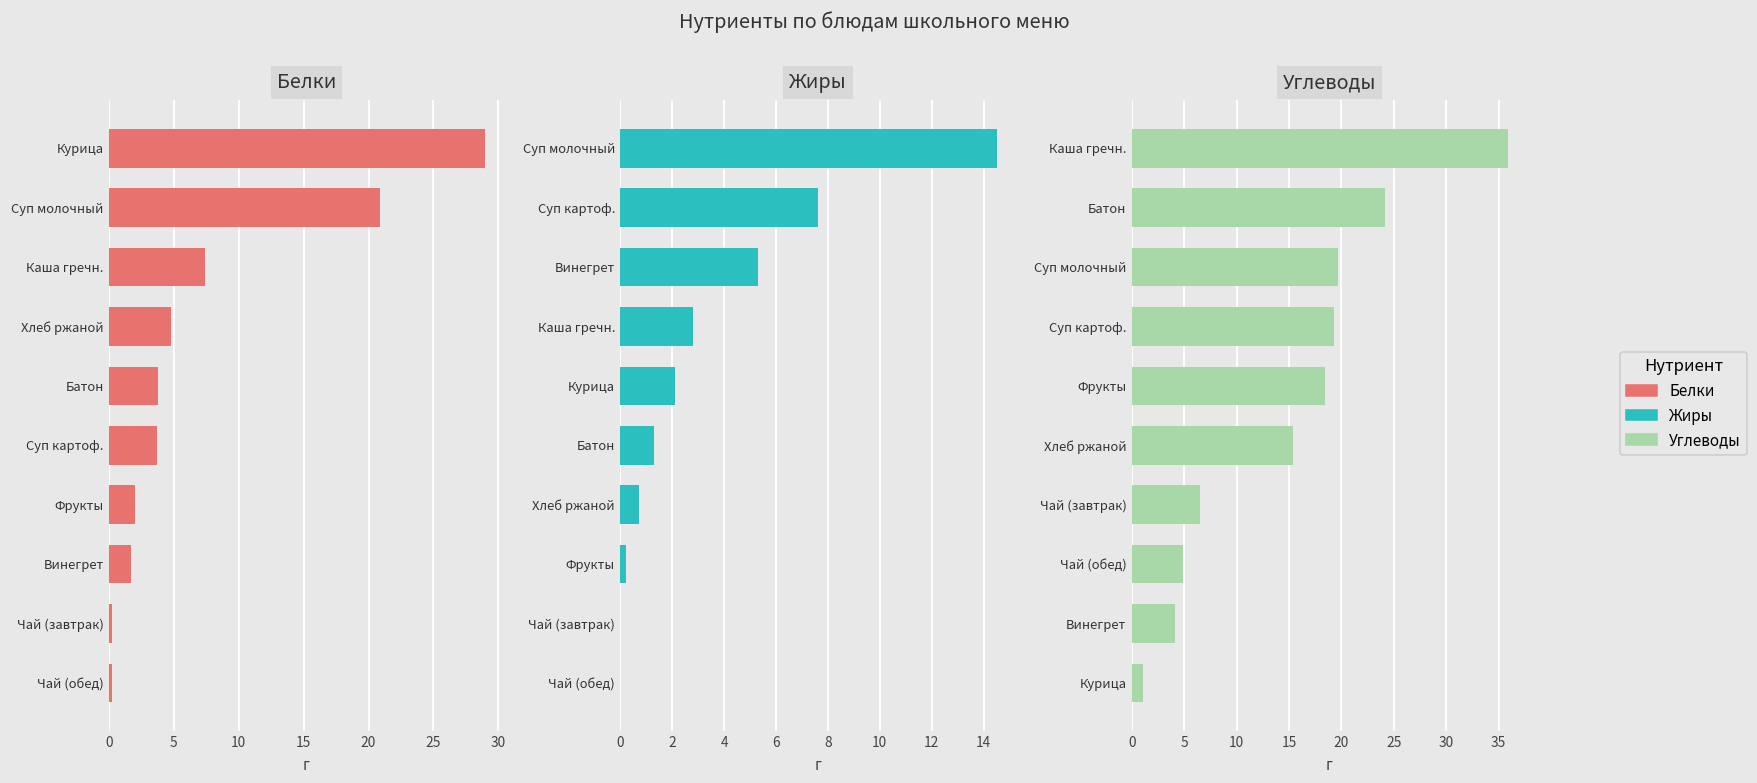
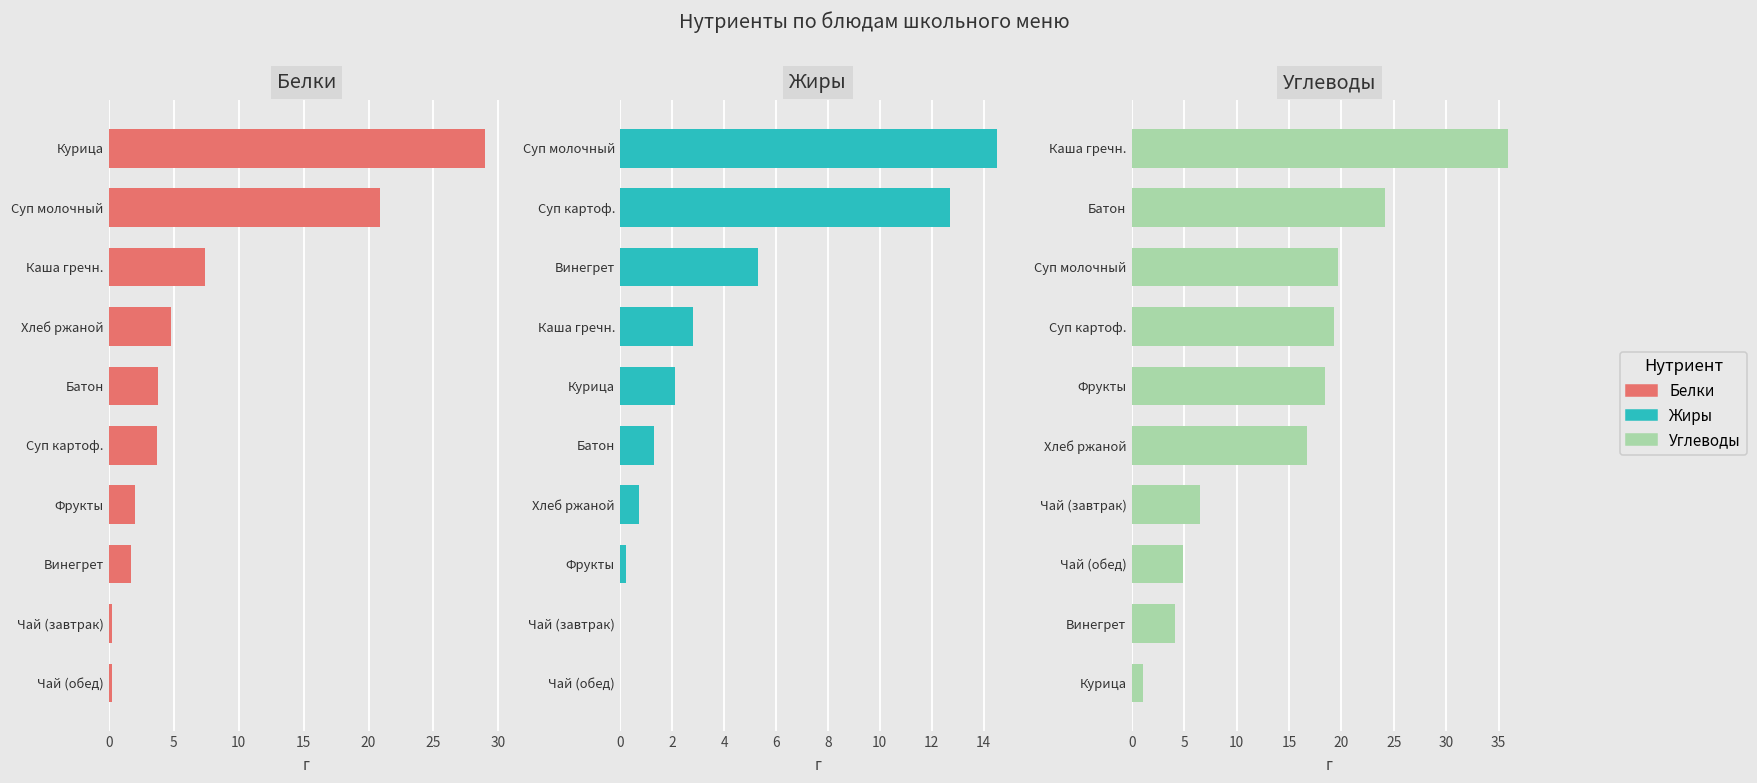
Жиры, Суп картоф.: 7.6 -> 12.7
Углеводы, Хлеб ржаной: 15 -> 17
